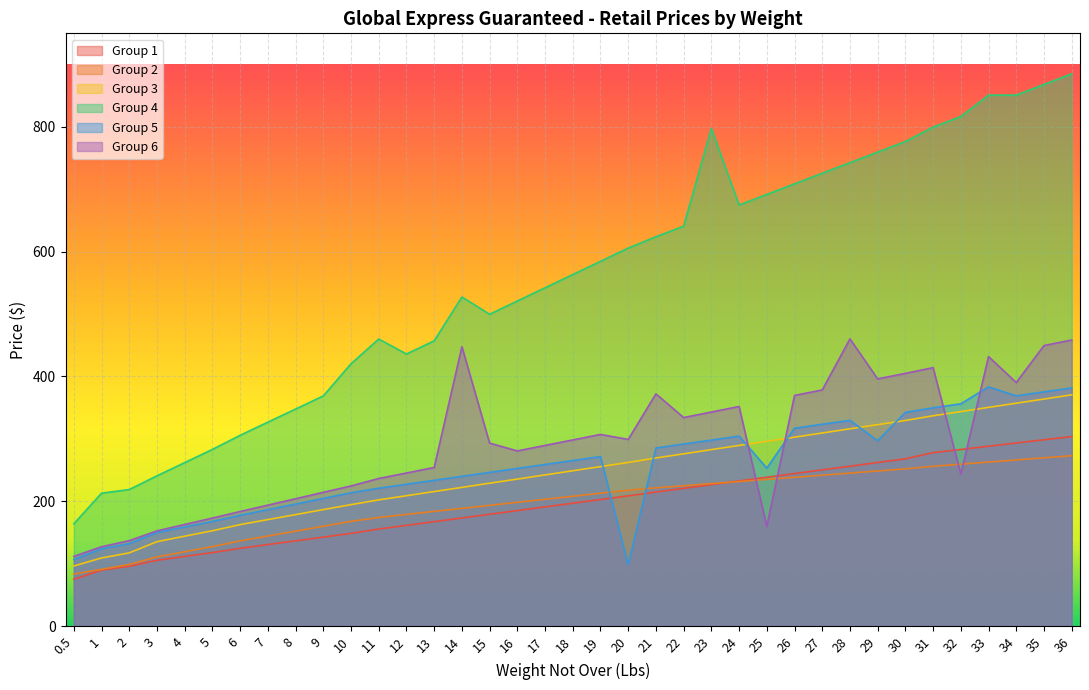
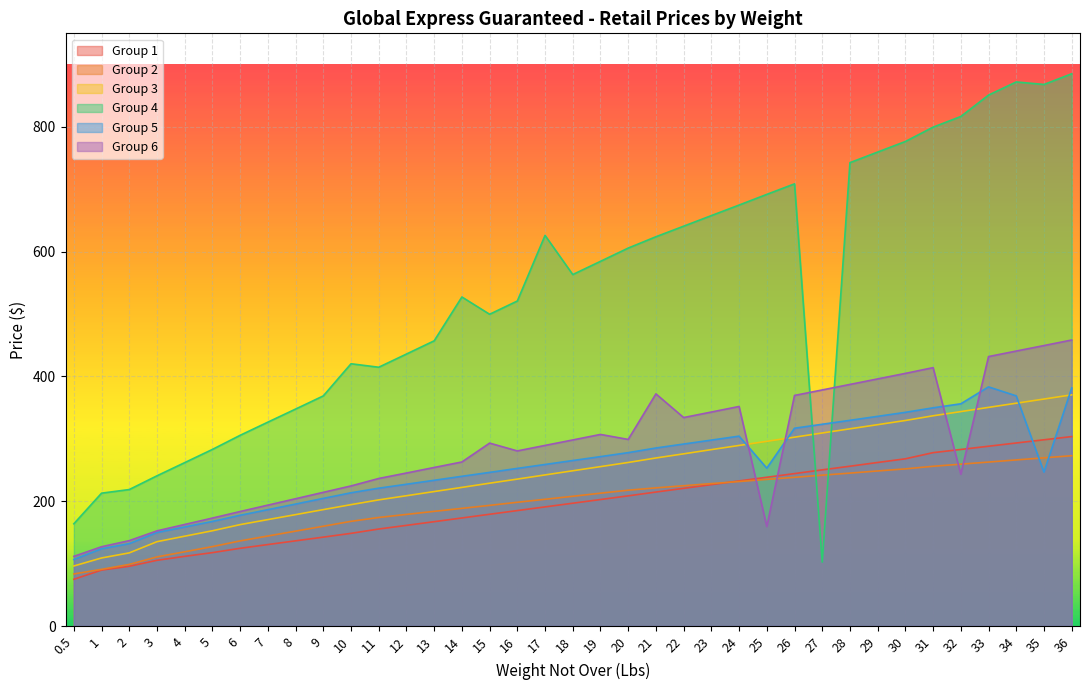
Group 4, 11: 460 -> 410
Group 6, 14: 450 -> 260
Group 4, 17: 540 -> 630
Group 5, 20: 100 -> 280
Group 4, 23: 800 -> 660
Group 4, 27: 730 -> 100
Group 6, 28: 460 -> 390
Group 5, 29: 300 -> 340
Group 4, 34: 850 -> 870
Group 6, 34: 390 -> 440
Group 5, 35: 380 -> 250
